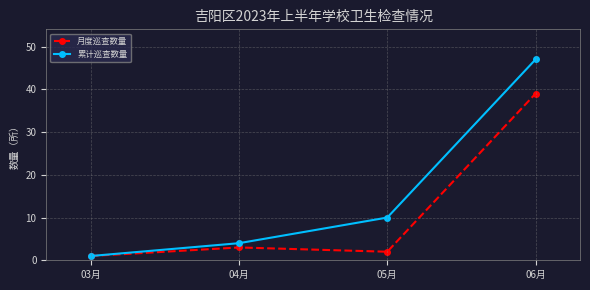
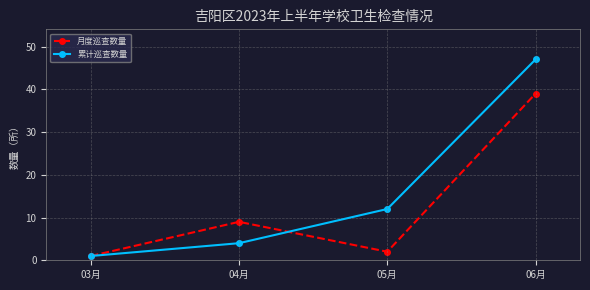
月度巡查数量, 04月: 3 -> 9
累计巡查数量, 05月: 10 -> 12
